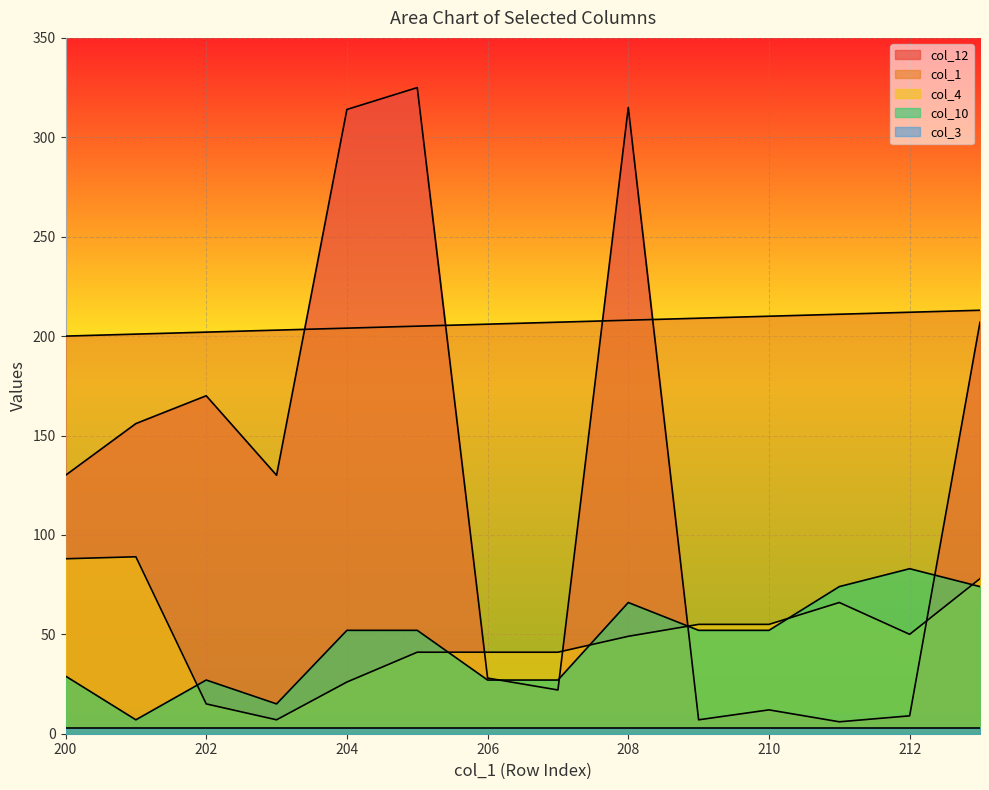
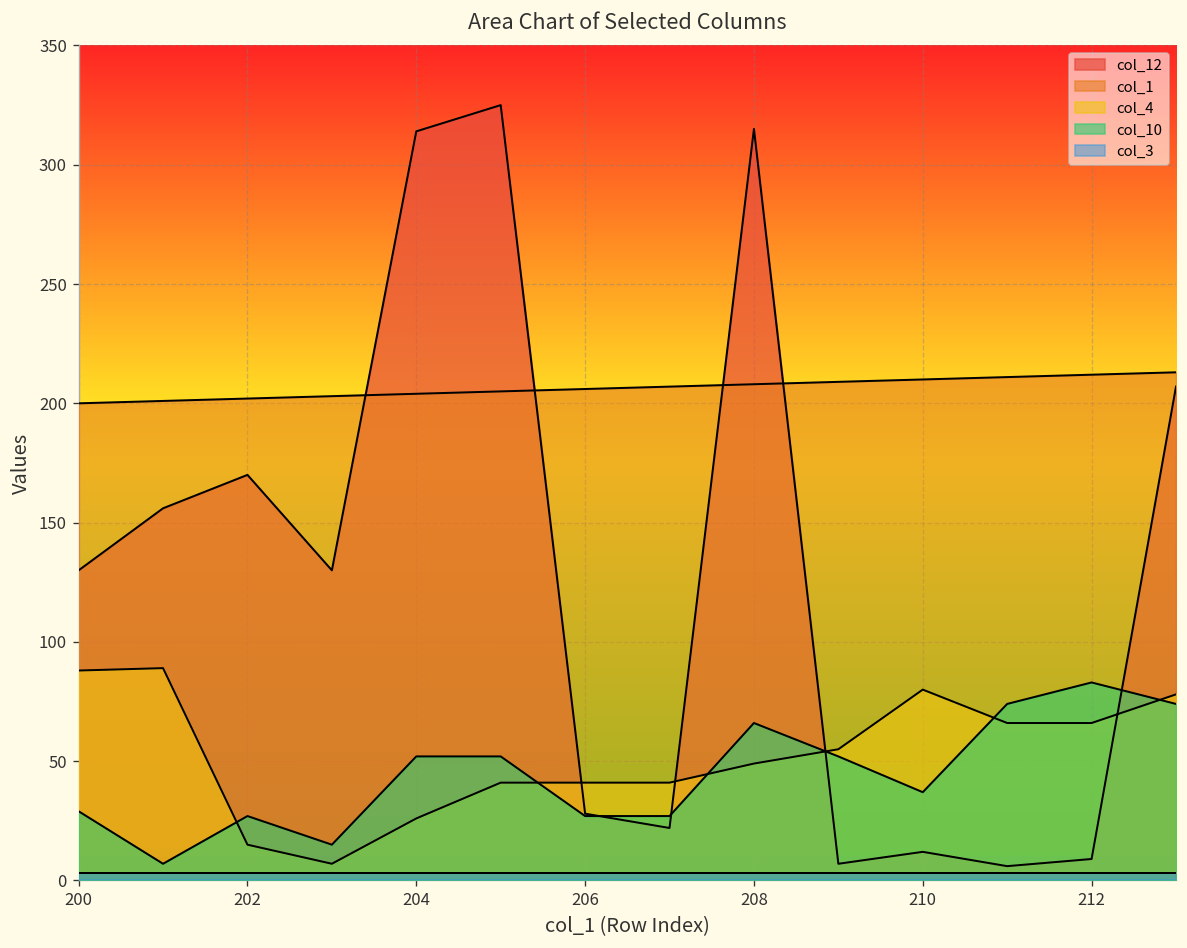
col_4, 210: 55 -> 80
col_10, 210: 52 -> 37
col_4, 212: 50 -> 66
